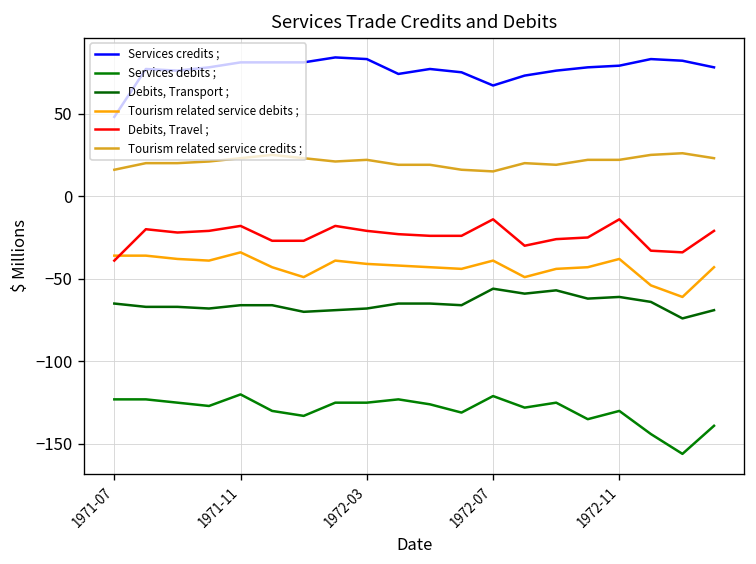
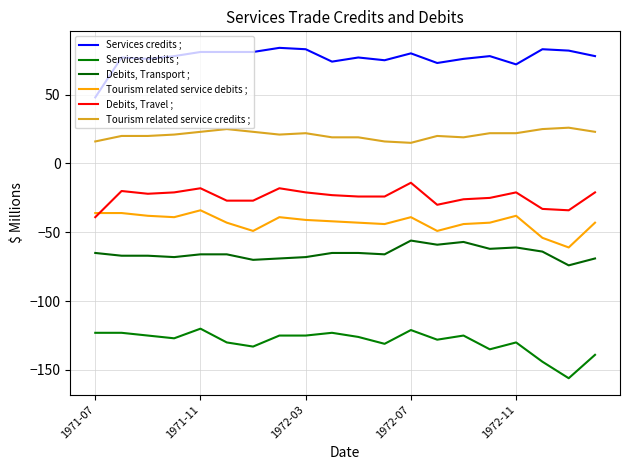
Services credits ;, 1972-07: 67 -> 80
Services credits ;, 1972-11: 79 -> 72
Debits, Travel ;, 1972-11: -14 -> -21
